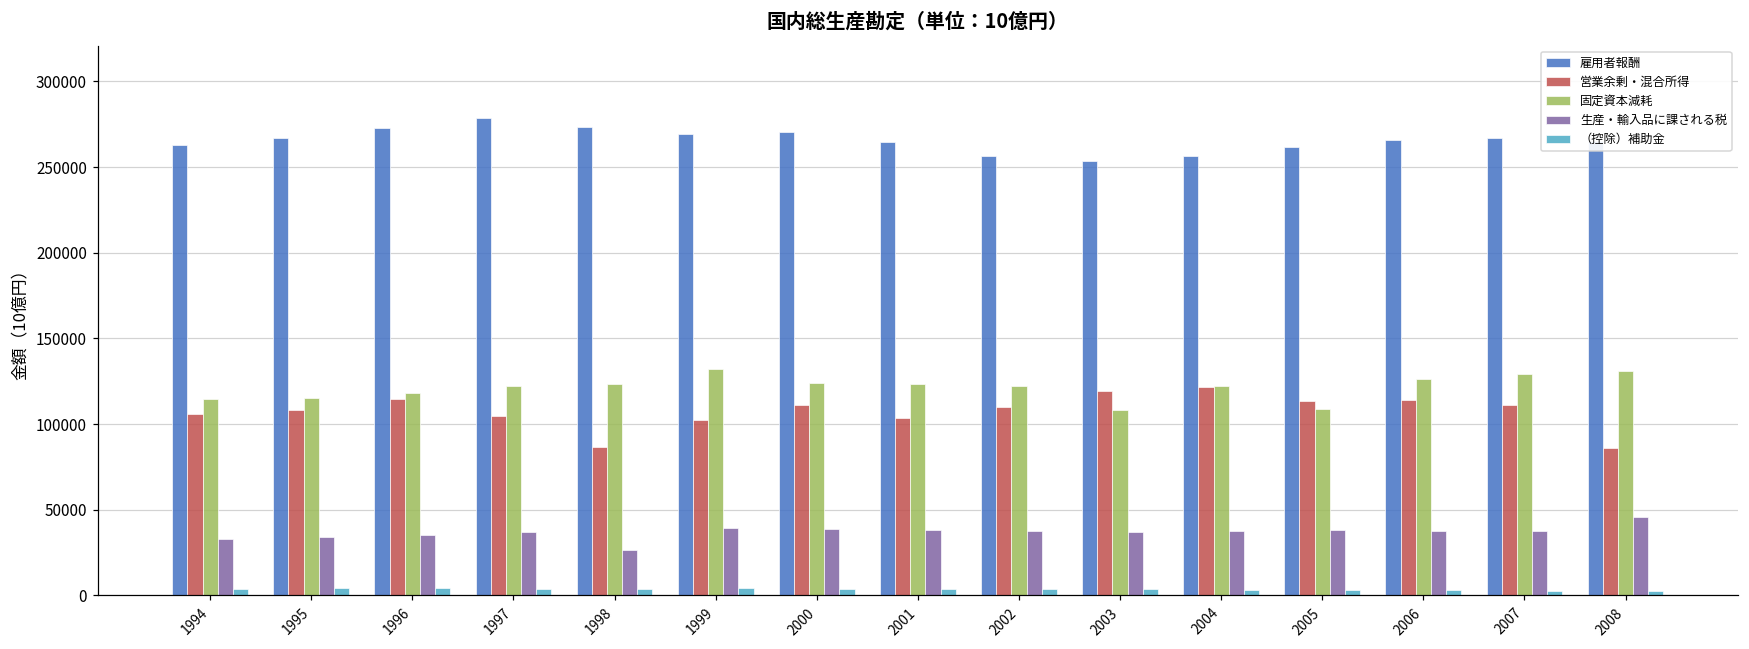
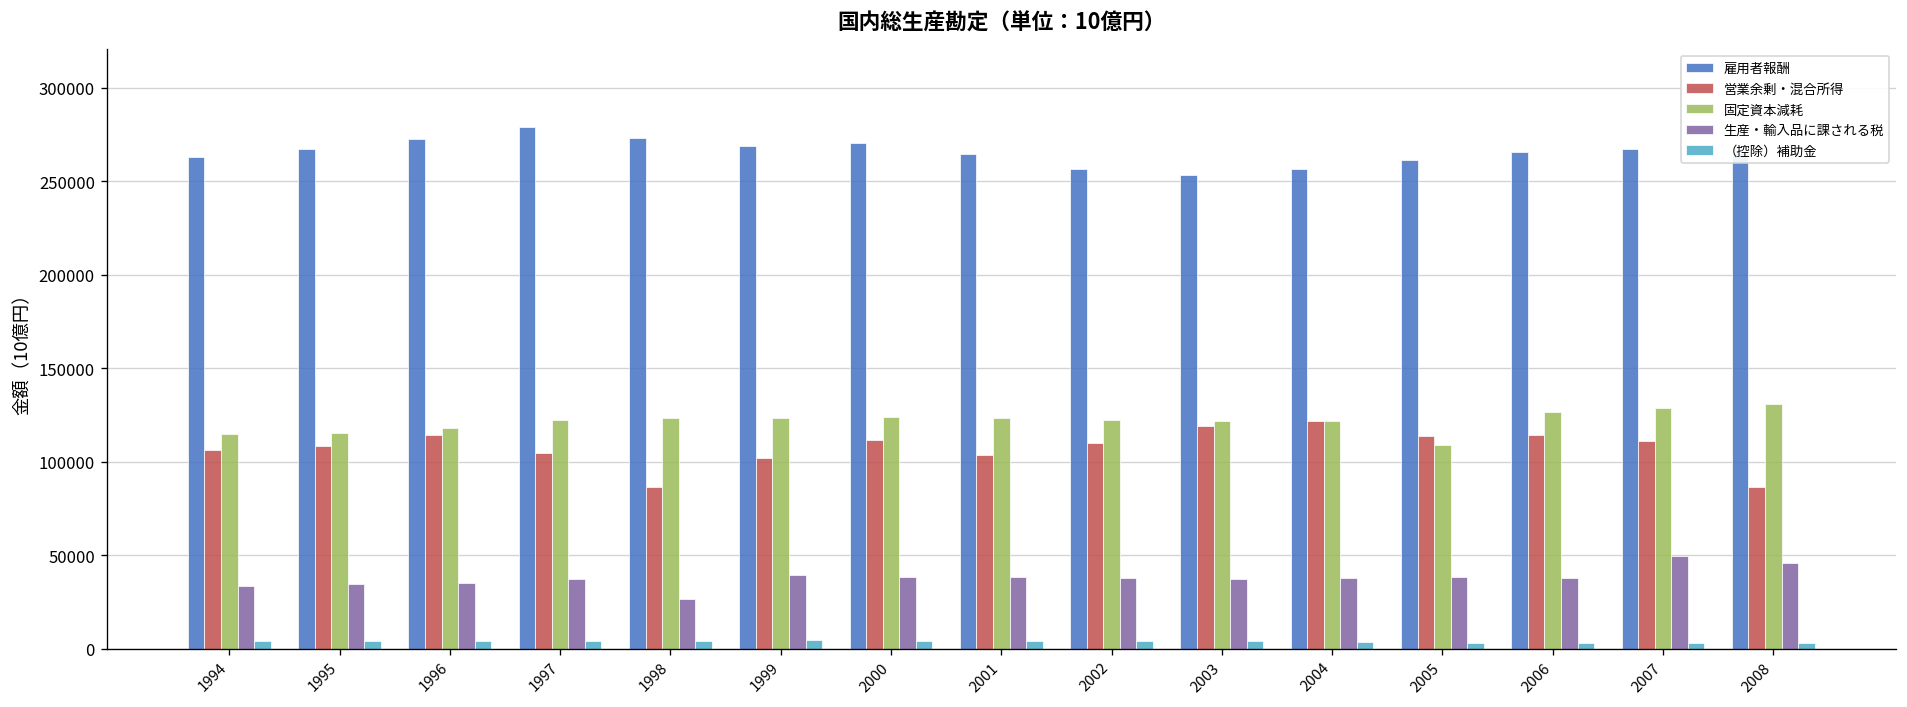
固定資本減耗, 1999: 132000 -> 123000
固定資本減耗, 2003: 108000 -> 122000
生産・輸入品に課される税, 2007: 37000 -> 50000
